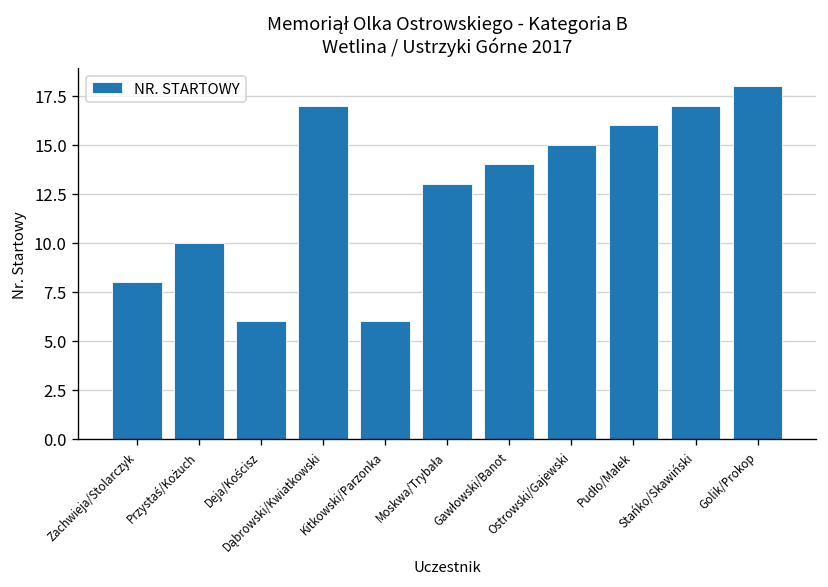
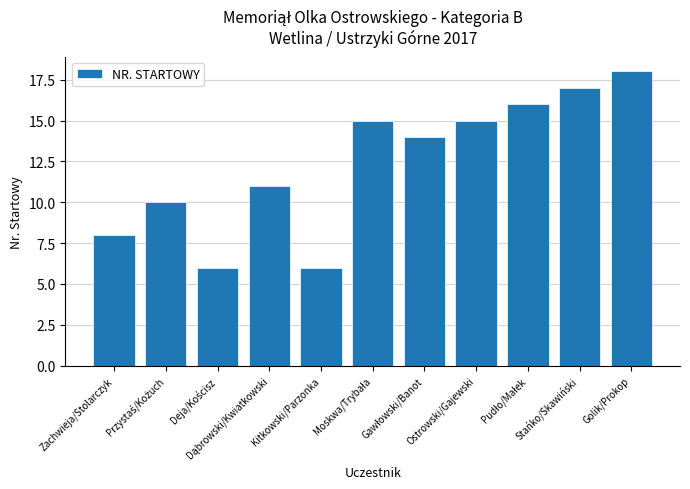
Dąbrowski/Kwiatkowski: 17 -> 11
Moskwa/Trybała: 13 -> 15
